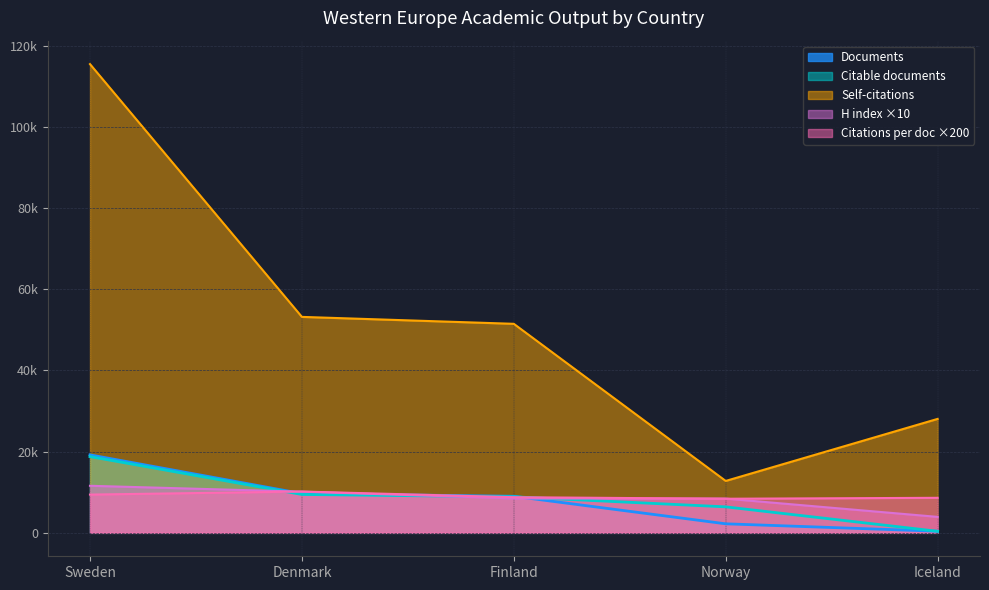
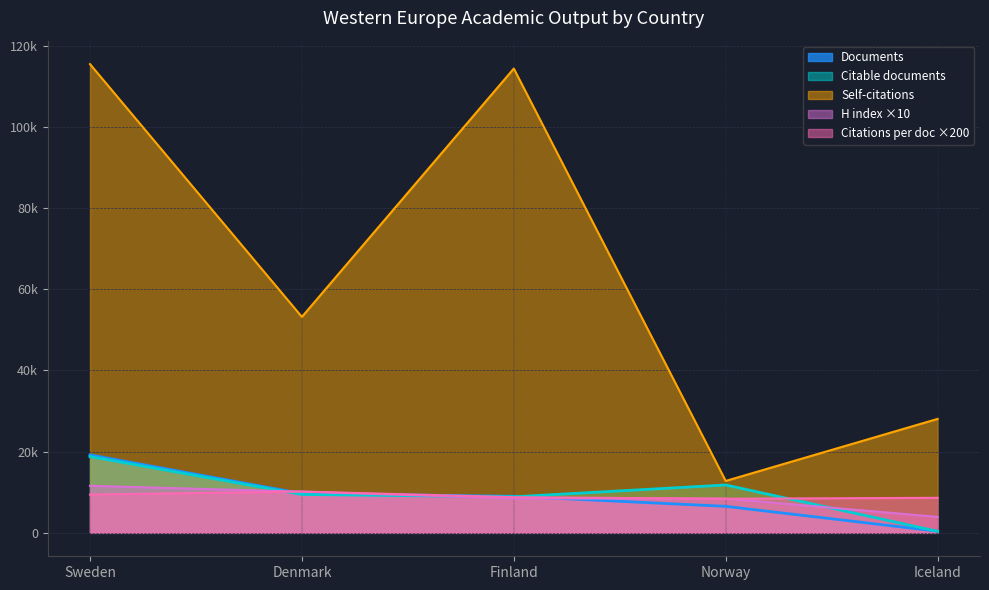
Self-citations, Finland: 51000 -> 114000
Documents, Norway: 2000 -> 7000
Citable documents, Norway: 6000 -> 12000
